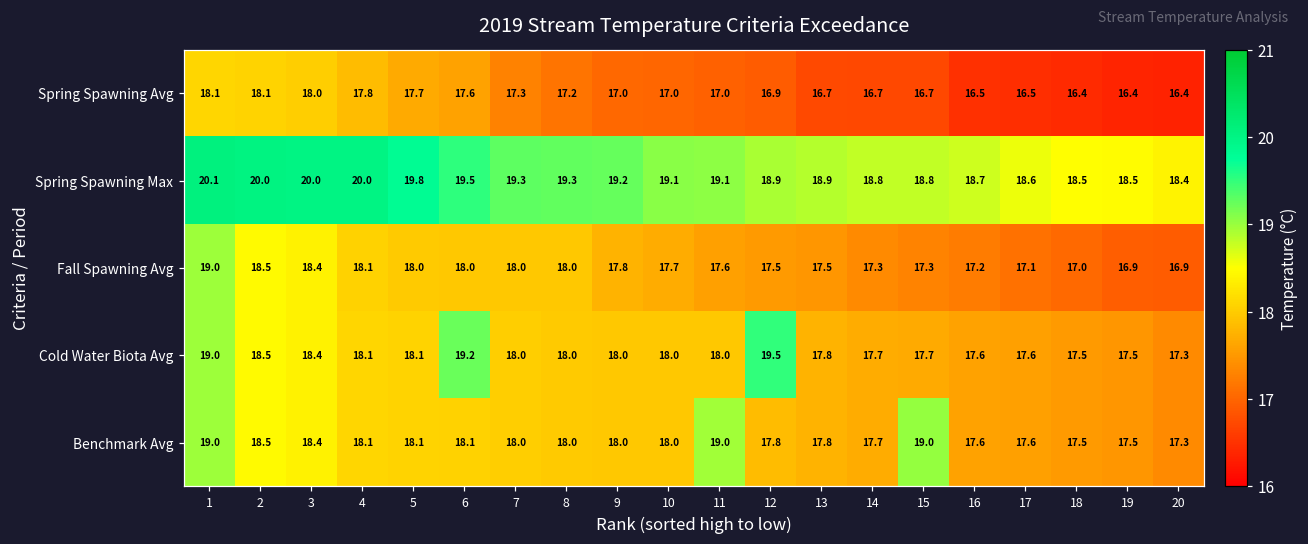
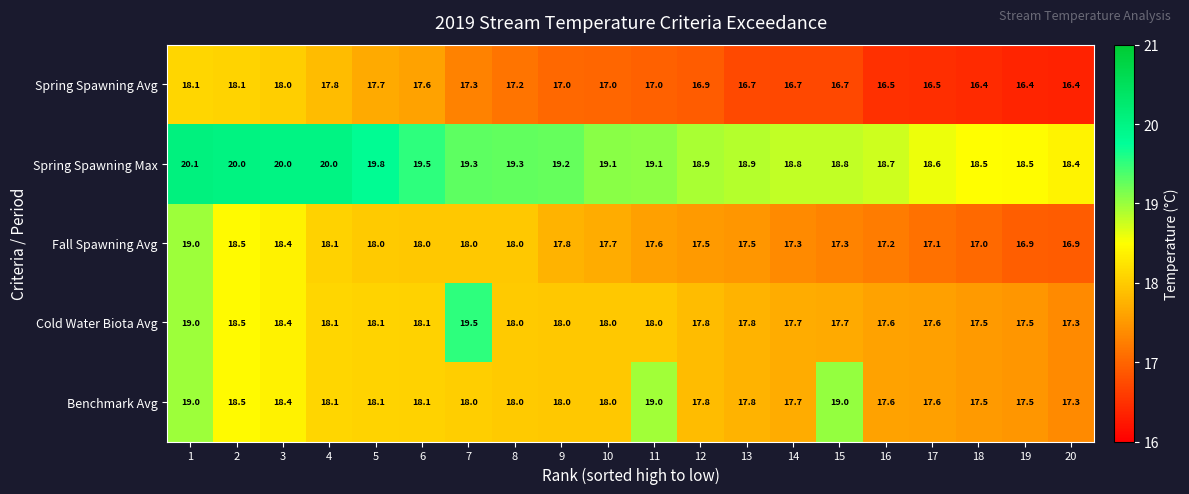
Cold Water Biota Avg, 6: 19.2 -> 18.1
Cold Water Biota Avg, 7: 18.0 -> 19.5
Cold Water Biota Avg, 12: 19.5 -> 17.8
